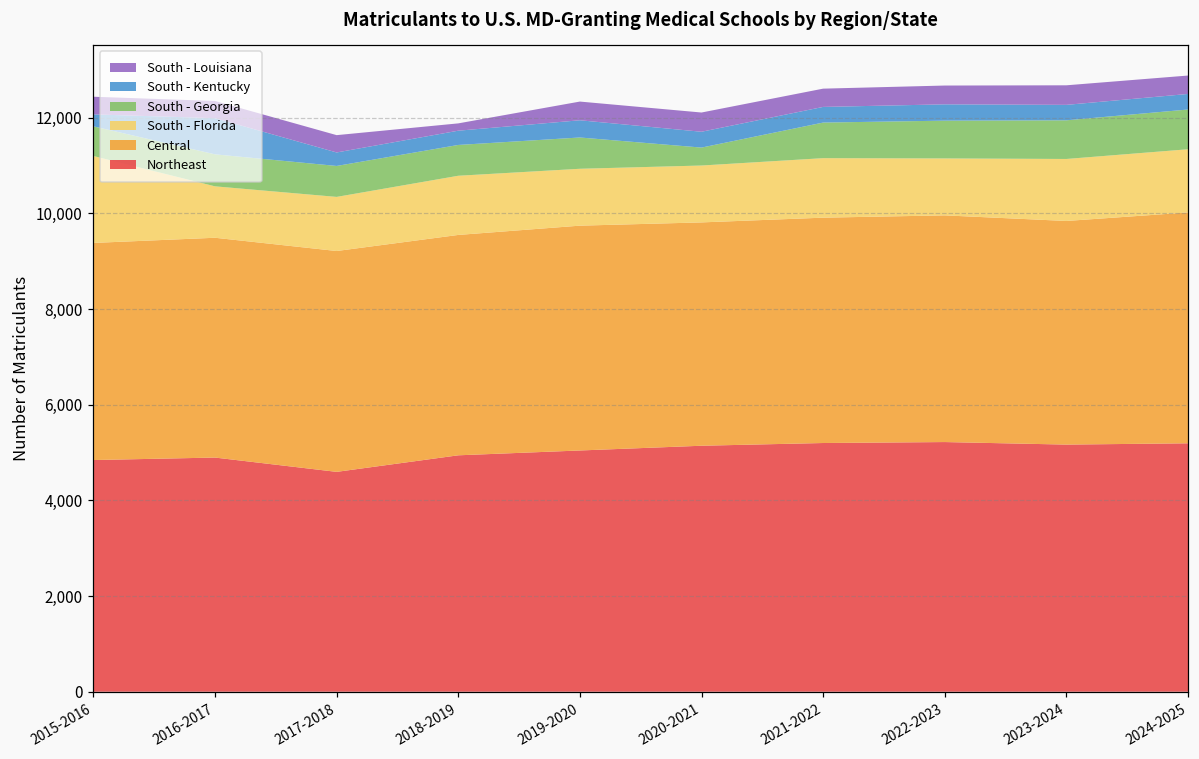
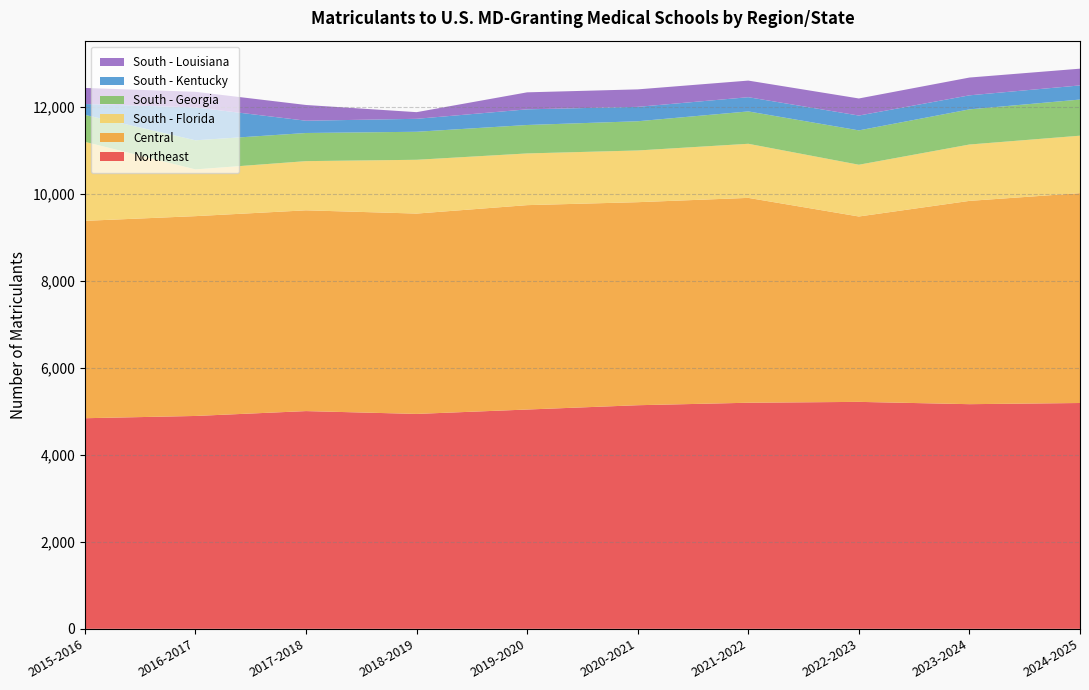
Northeast, 2017-2018: 4,600 -> 5,000
South - Georgia, 2020-2021: 400 -> 700
Central, 2022-2023: 4,700 -> 4,300
